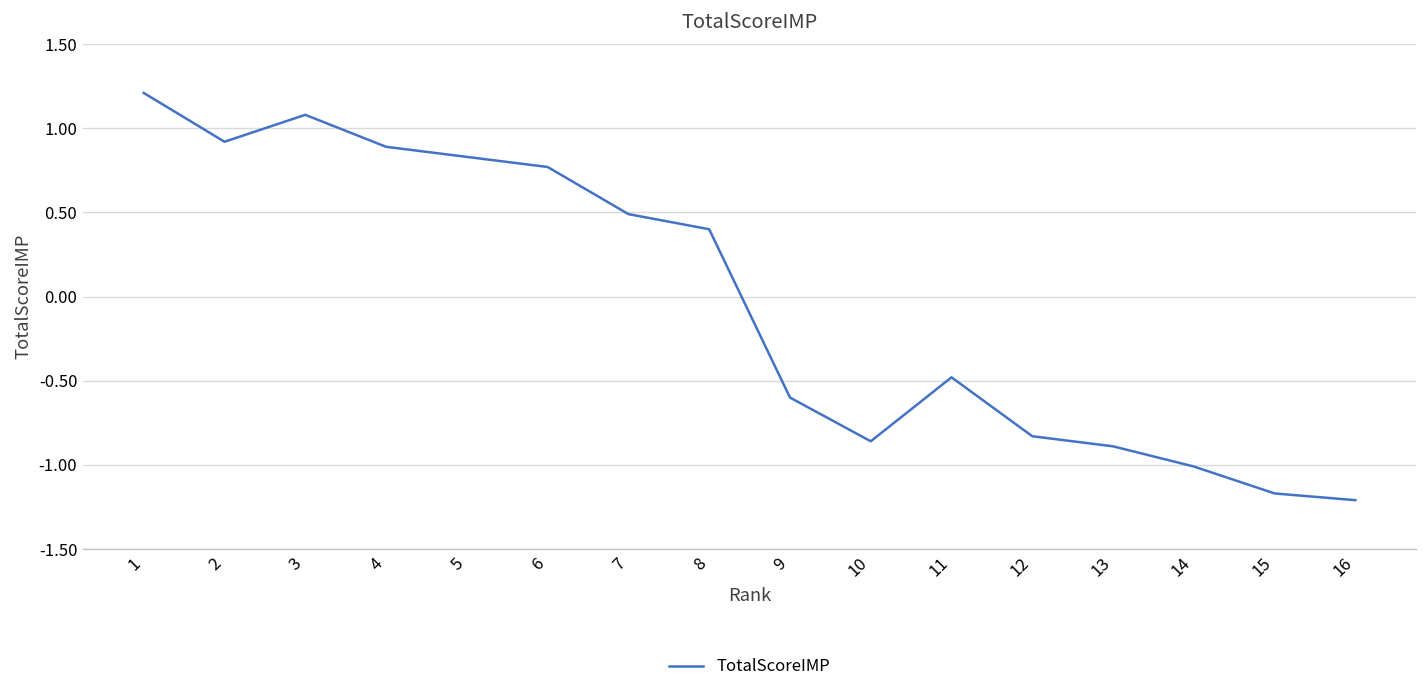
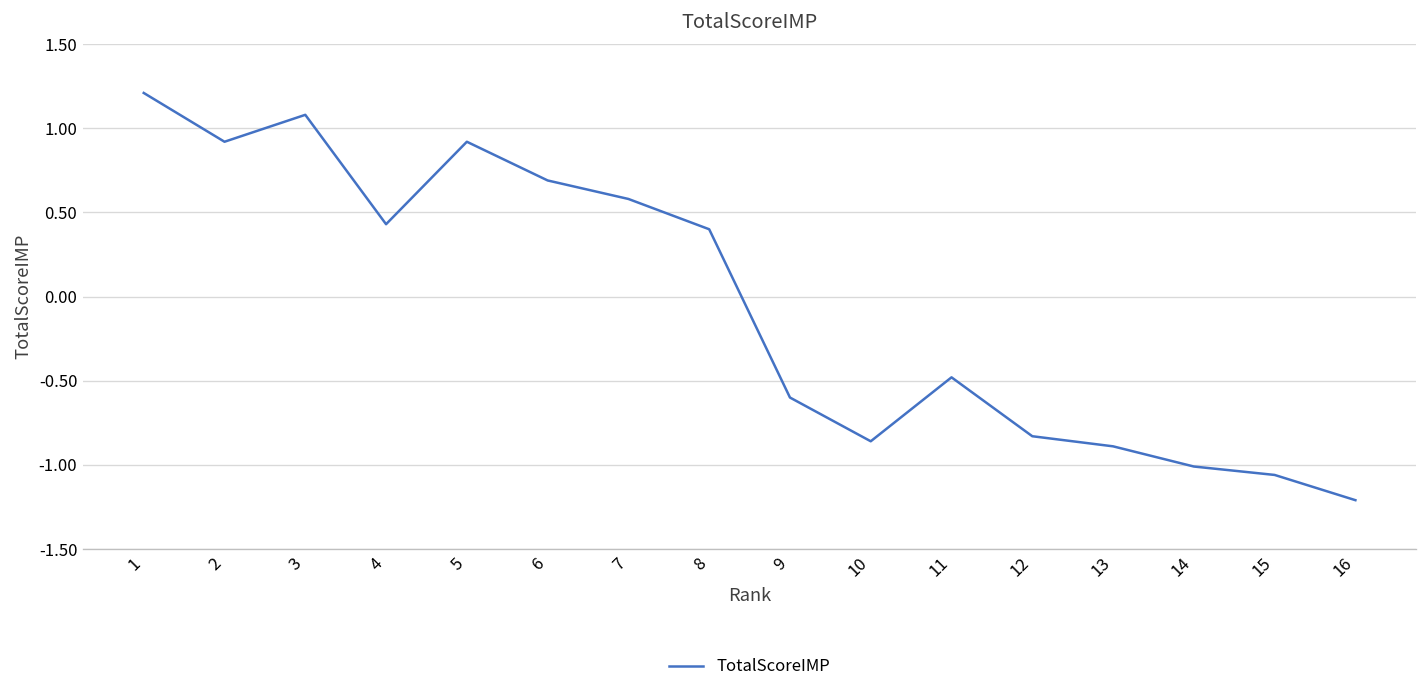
4: 0.89 -> 0.43
5: 0.83 -> 0.92
6: 0.77 -> 0.69
7: 0.49 -> 0.58
15: -1.17 -> -1.06
